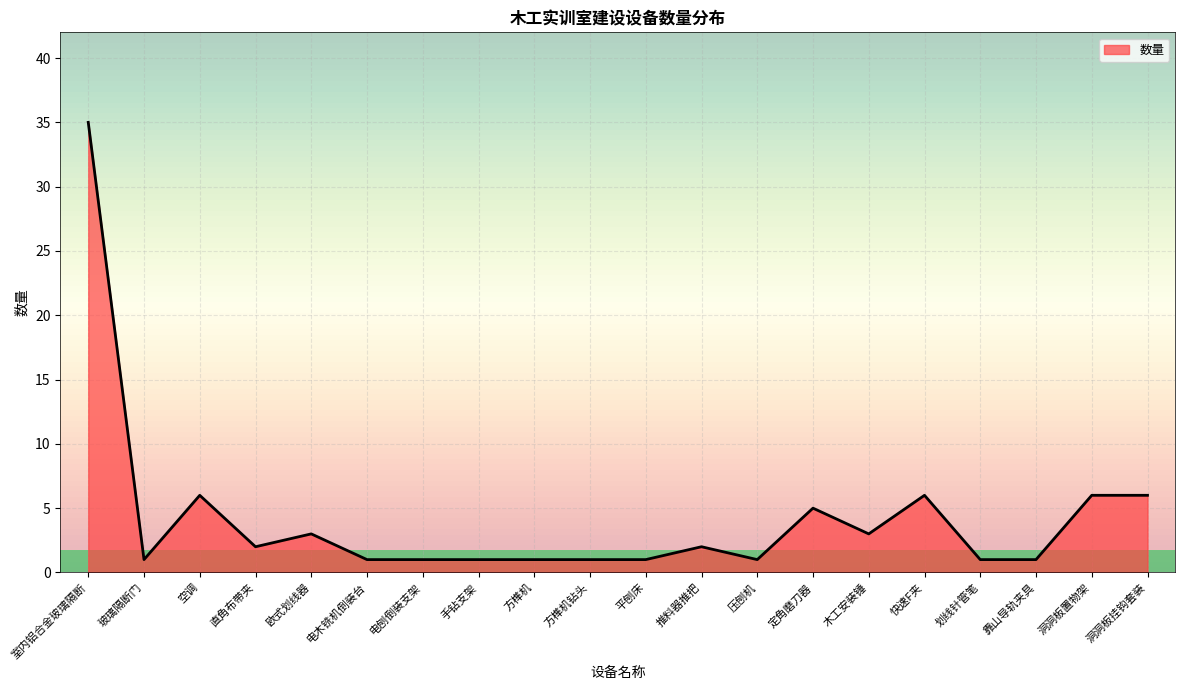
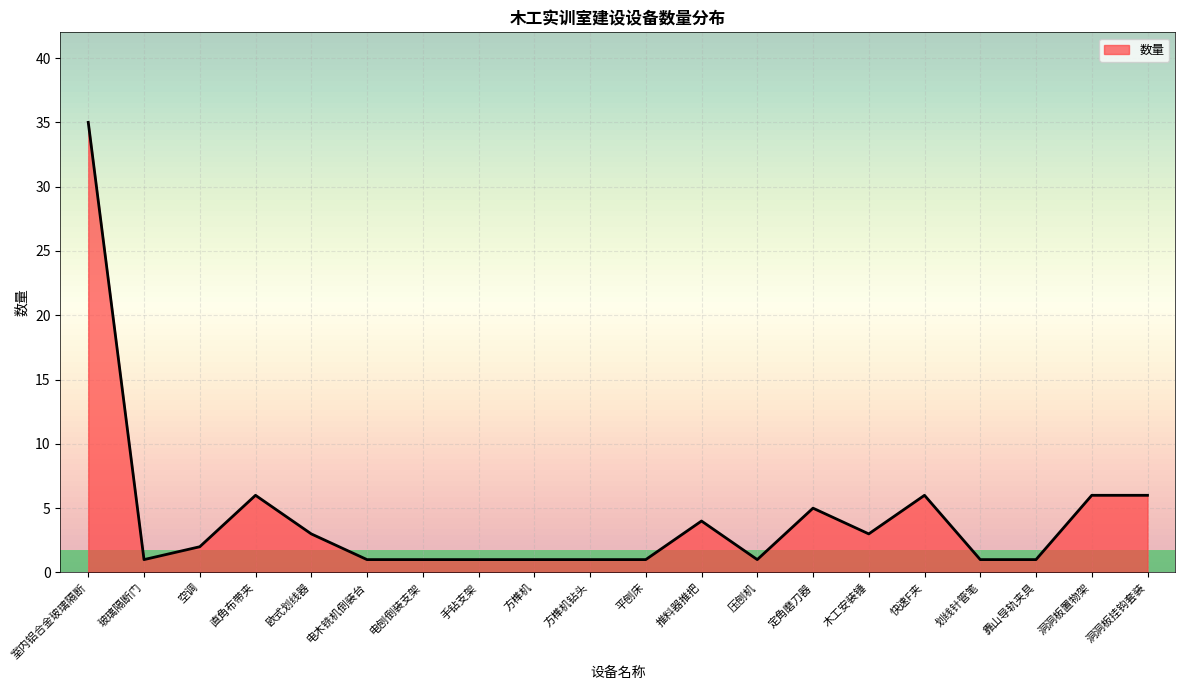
空调: 6 -> 2
直角布带夹: 2 -> 6
推料器推把: 2 -> 4
